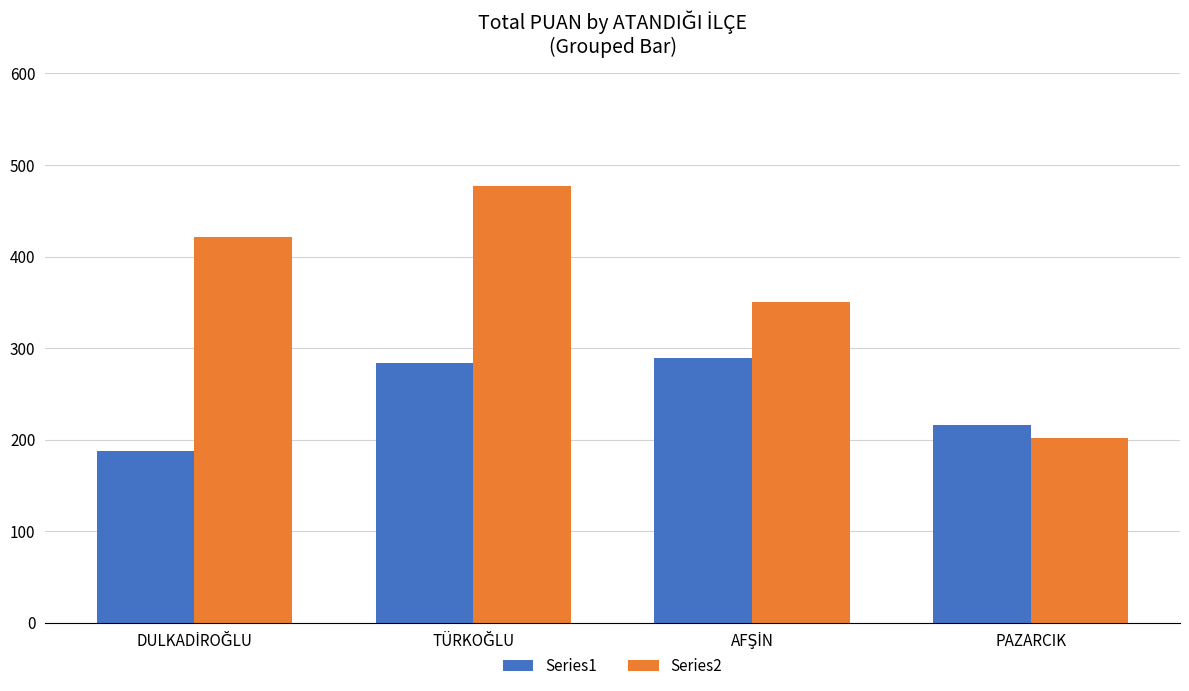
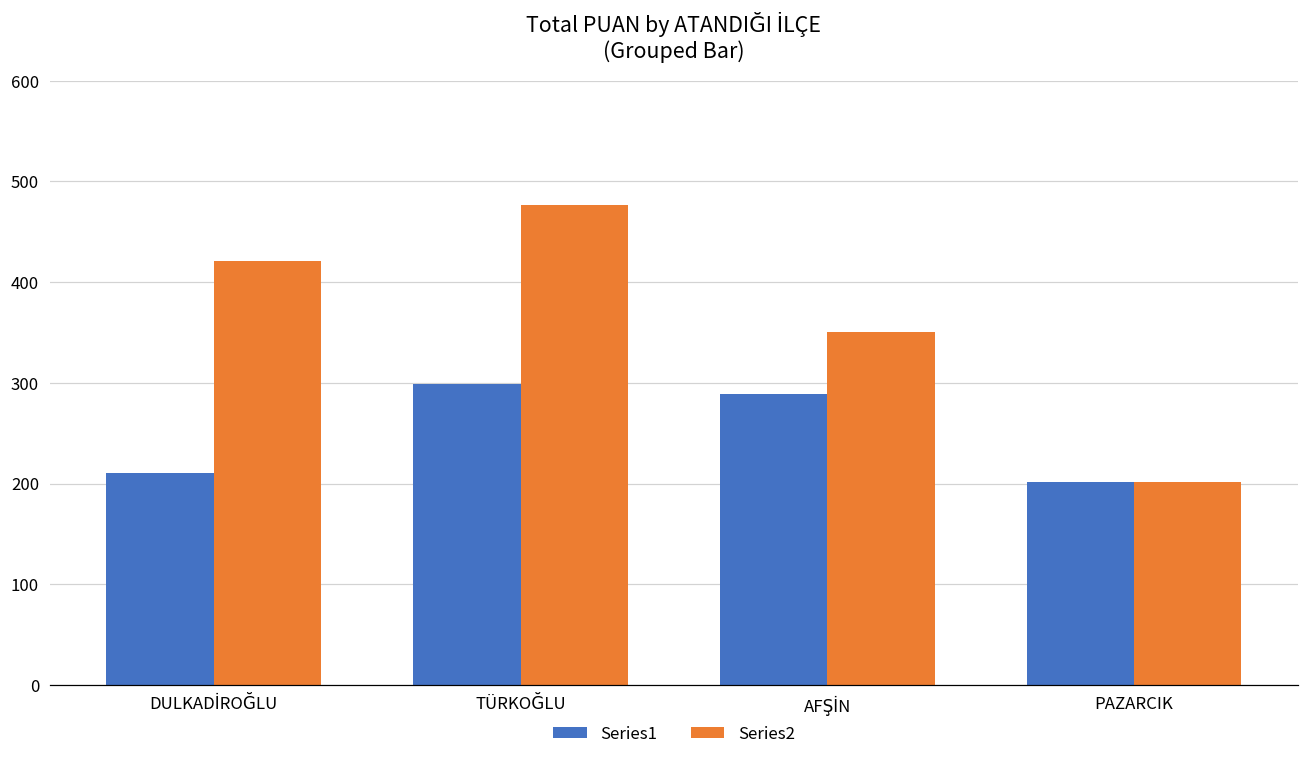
Series1, DULKADİROĞLU: 190 -> 210
Series1, TÜRKOĞLU: 280 -> 300
Series1, PAZARCIK: 220 -> 200
